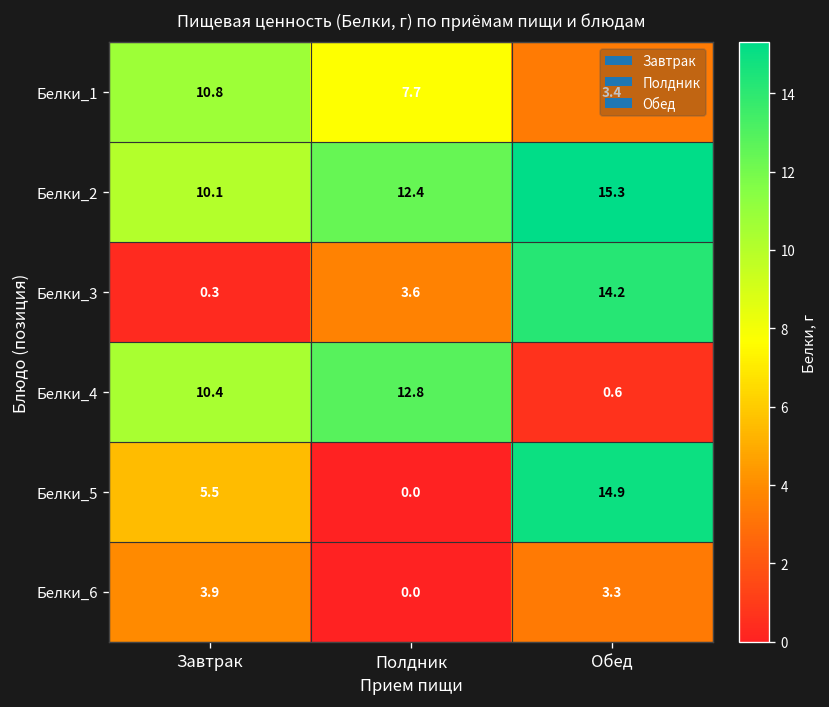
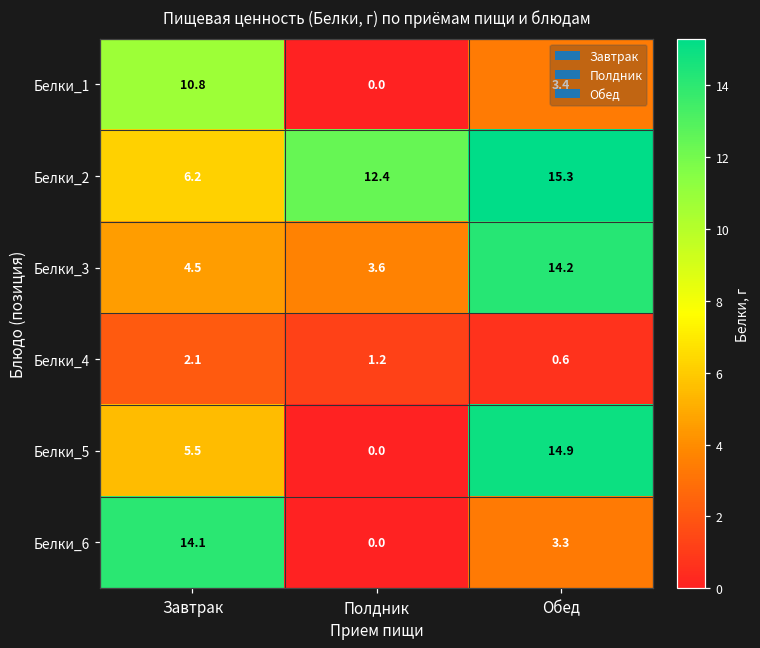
Белки_1, Полдник: 7.7 -> 0.0
Белки_2, Завтрак: 10.1 -> 6.2
Белки_3, Завтрак: 0.3 -> 4.5
Белки_4, Завтрак: 10.4 -> 2.1
Белки_4, Полдник: 12.8 -> 1.2
Белки_6, Завтрак: 3.9 -> 14.1
